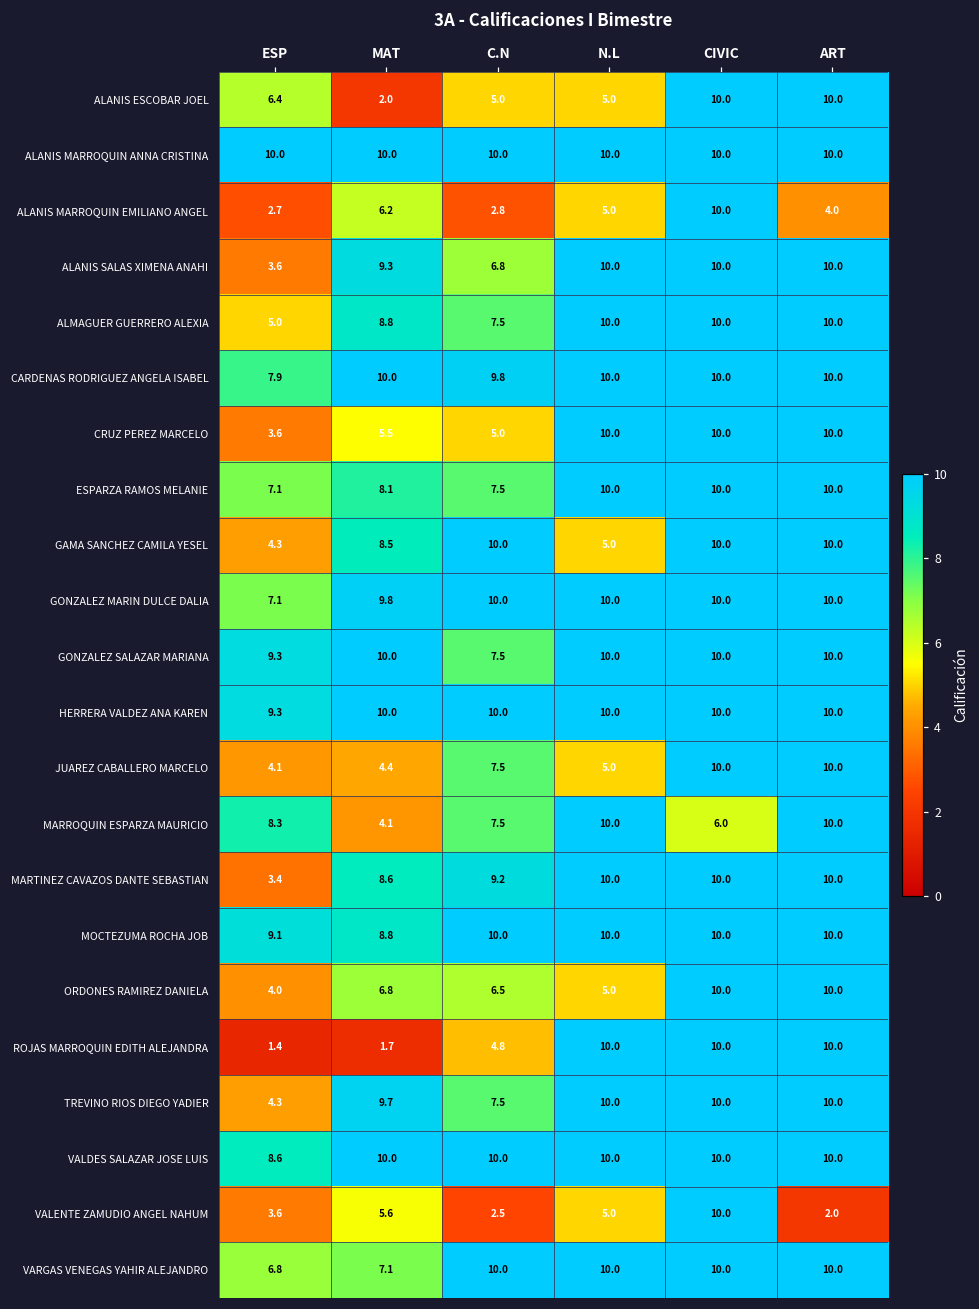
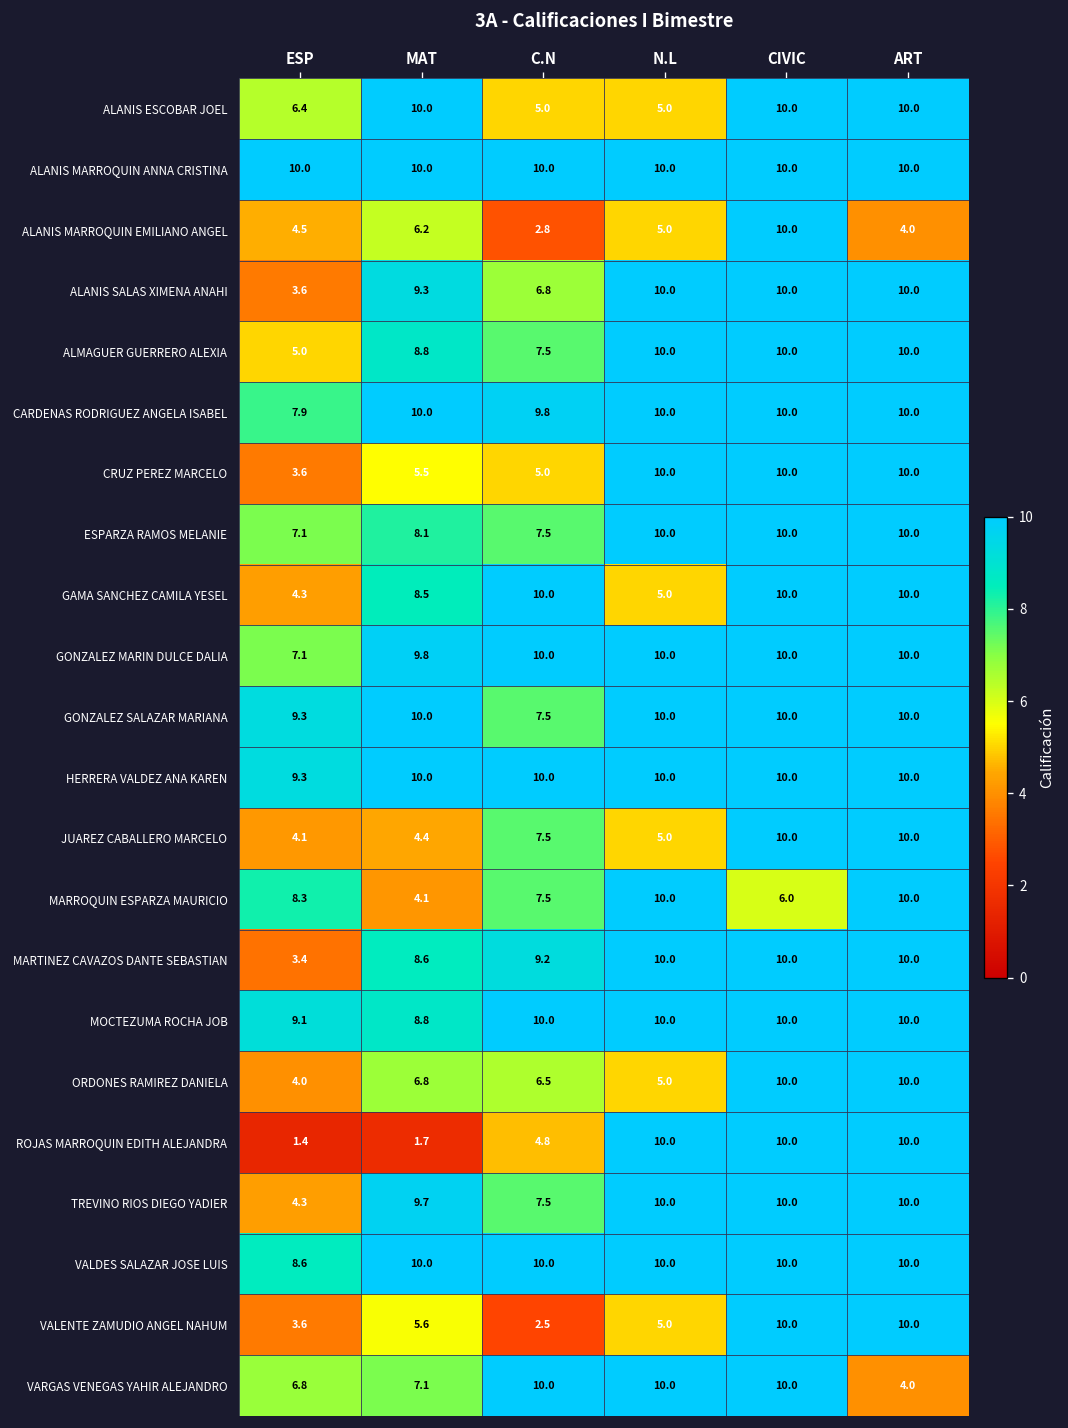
ALANIS ESCOBAR JOEL, MAT: 2.0 -> 10.0
ALANIS MARROQUIN EMILIANO ANGEL, ESP: 2.7 -> 4.5
VALENTE ZAMUDIO ANGEL NAHUM, ART: 2.0 -> 10.0
VARGAS VENEGAS YAHIR ALEJANDRO, ART: 10.0 -> 4.0
